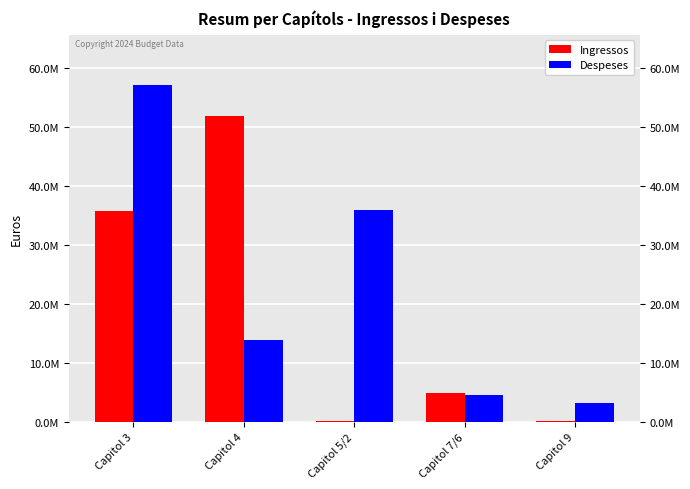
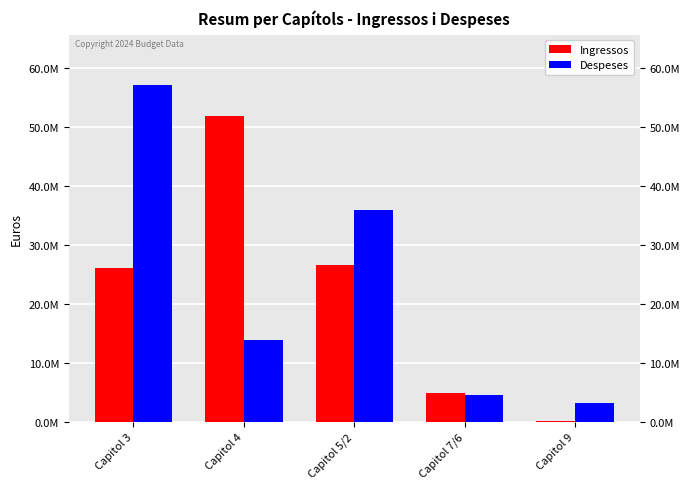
Ingressos, Capitol 3: 36000000 -> 26000000
Ingressos, Capitol 5/2: 0 -> 27000000
